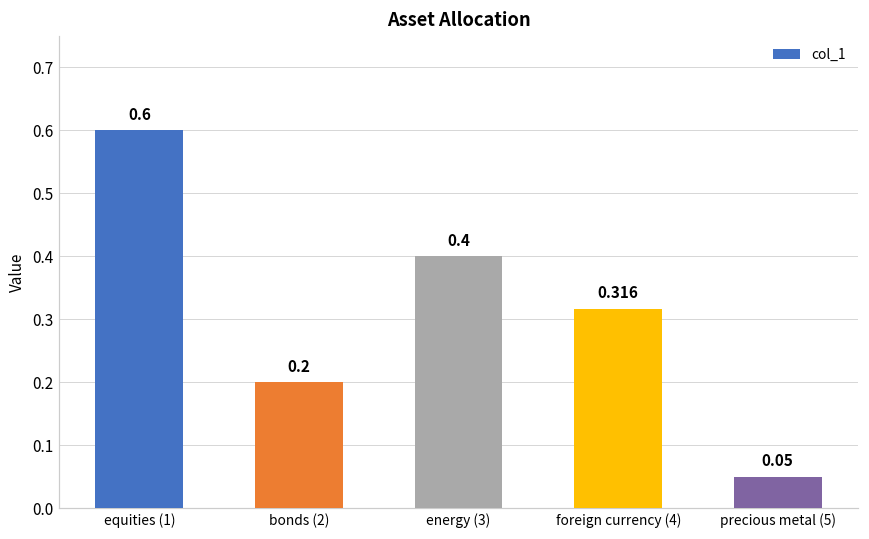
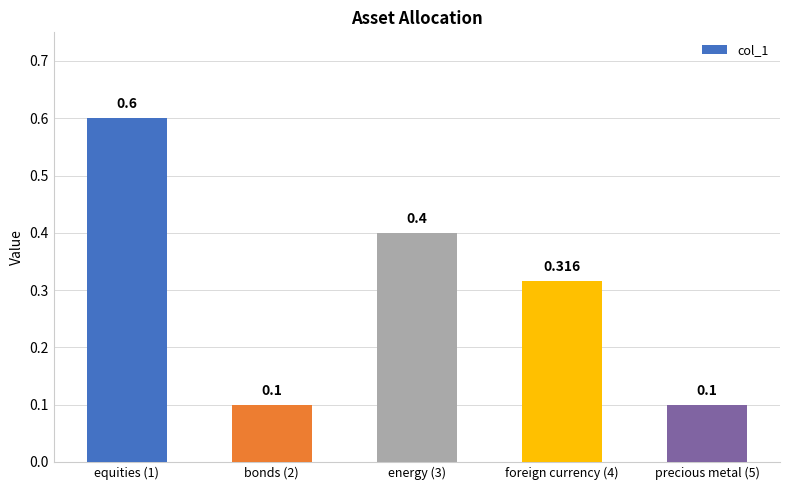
bonds (2): 0.2 -> 0.1
precious metal (5): 0.05 -> 0.1
